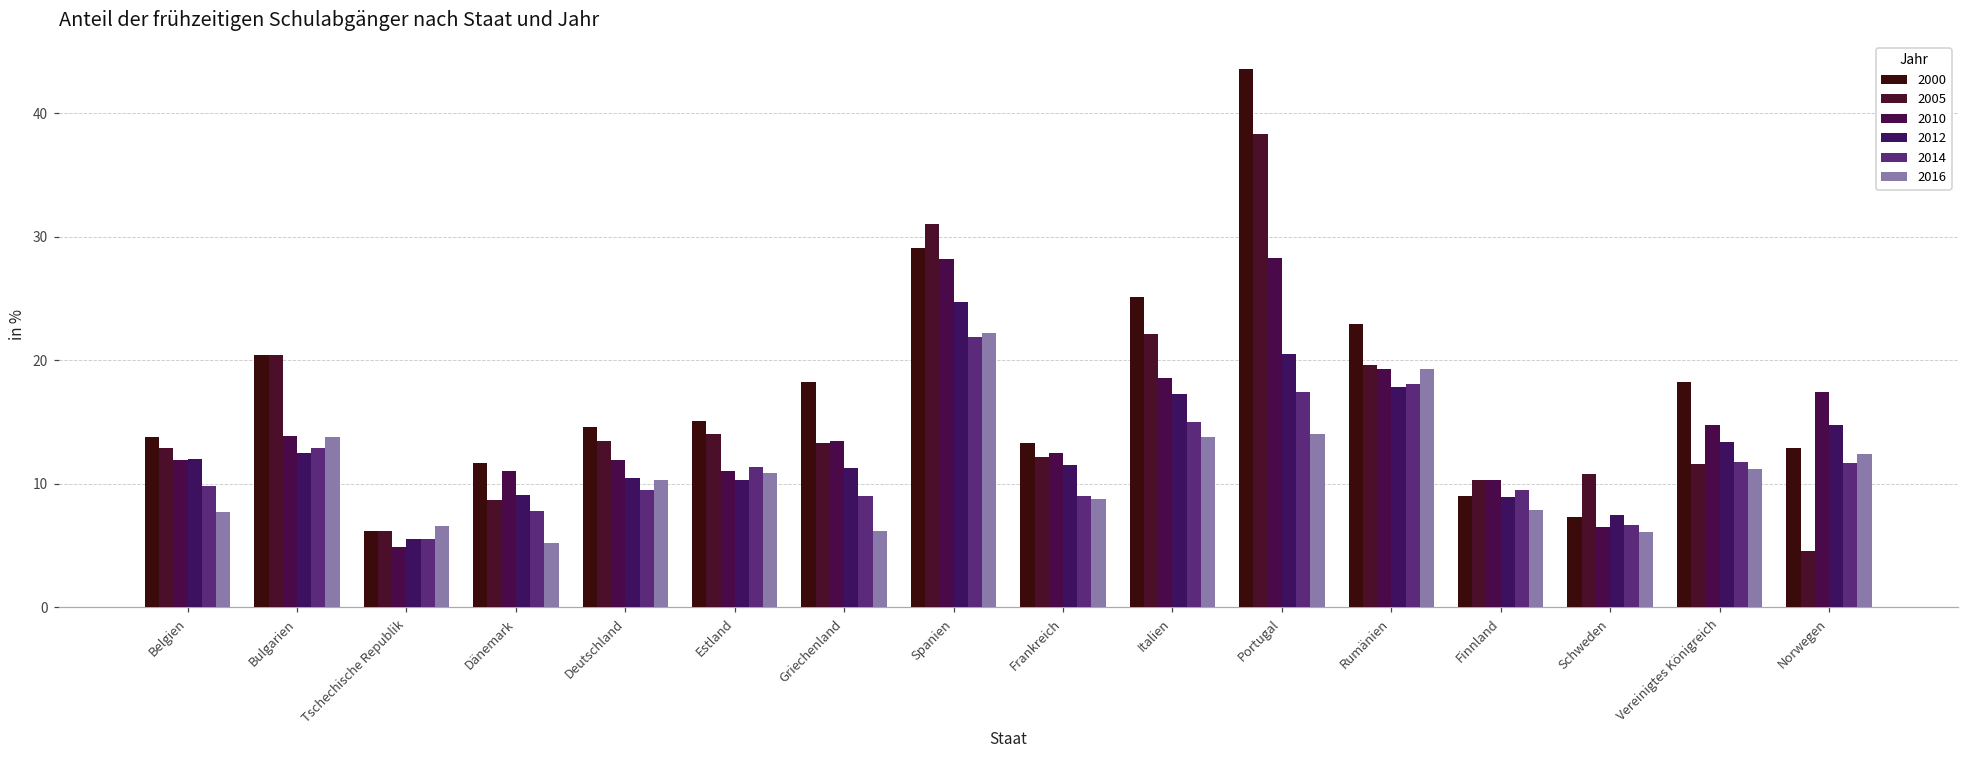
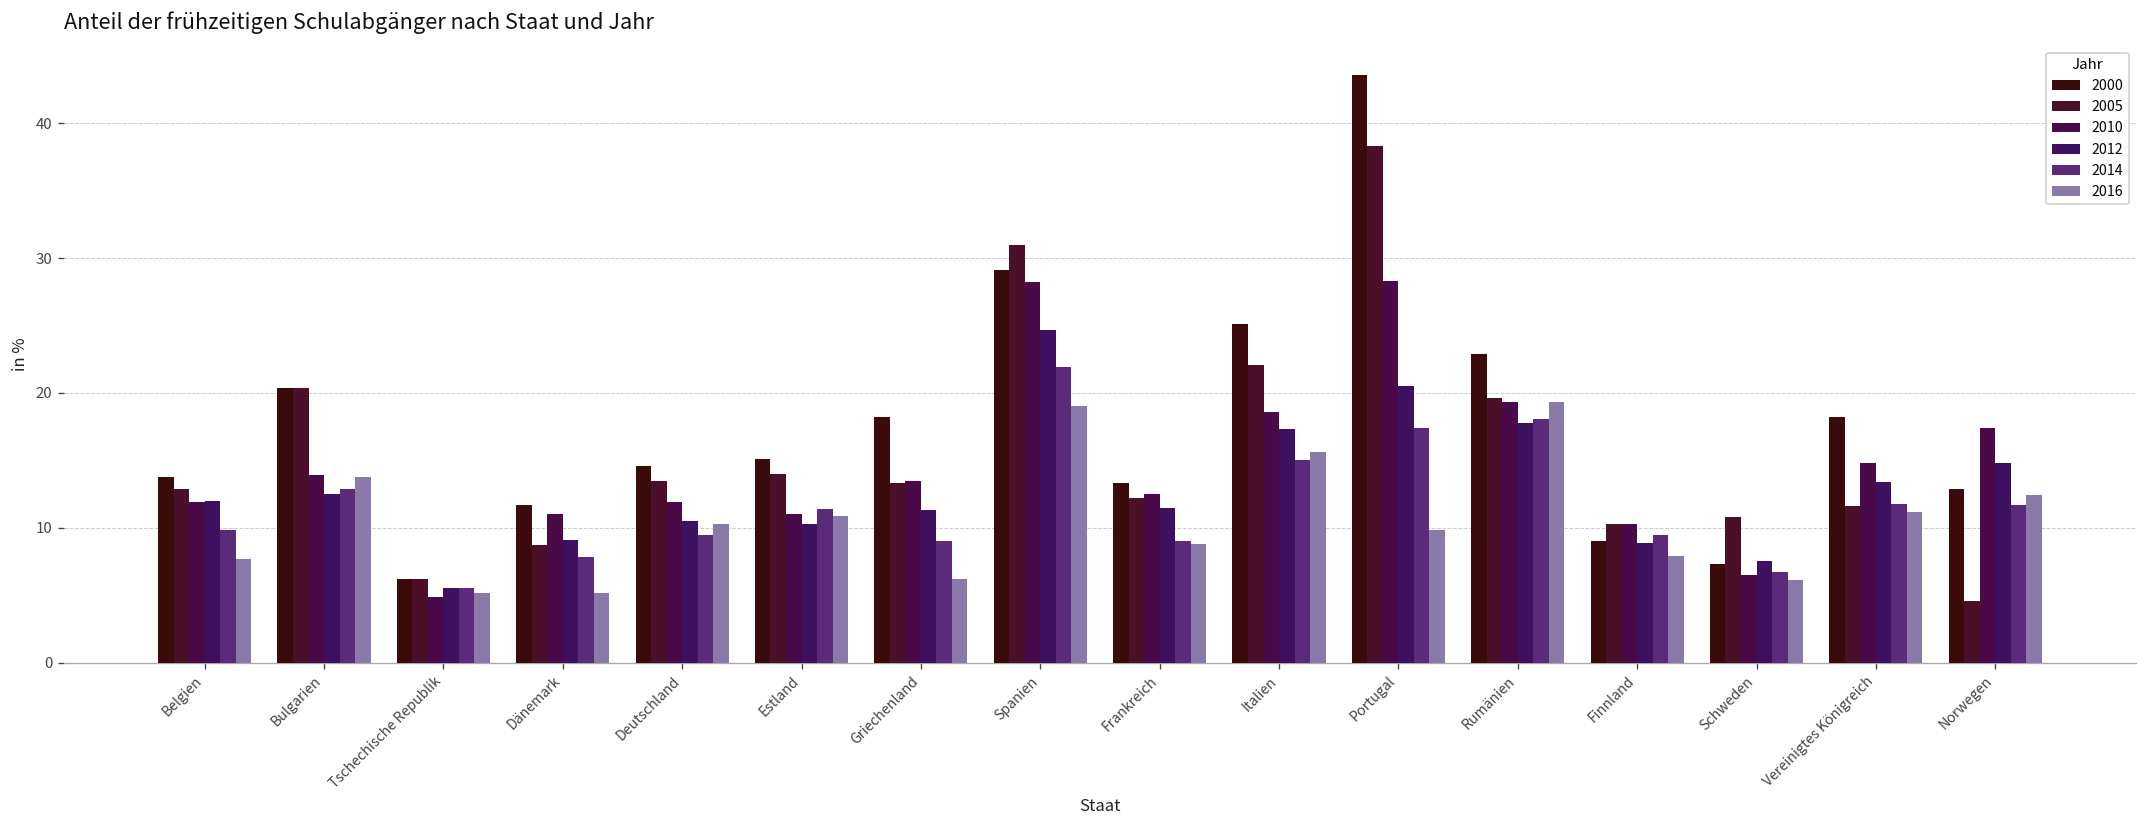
2016, Tschechische Republik: 6.6 -> 5.2
2016, Spanien: 22.2 -> 19.0
2016, Italien: 13.8 -> 15.6
2016, Portugal: 14.0 -> 9.8
